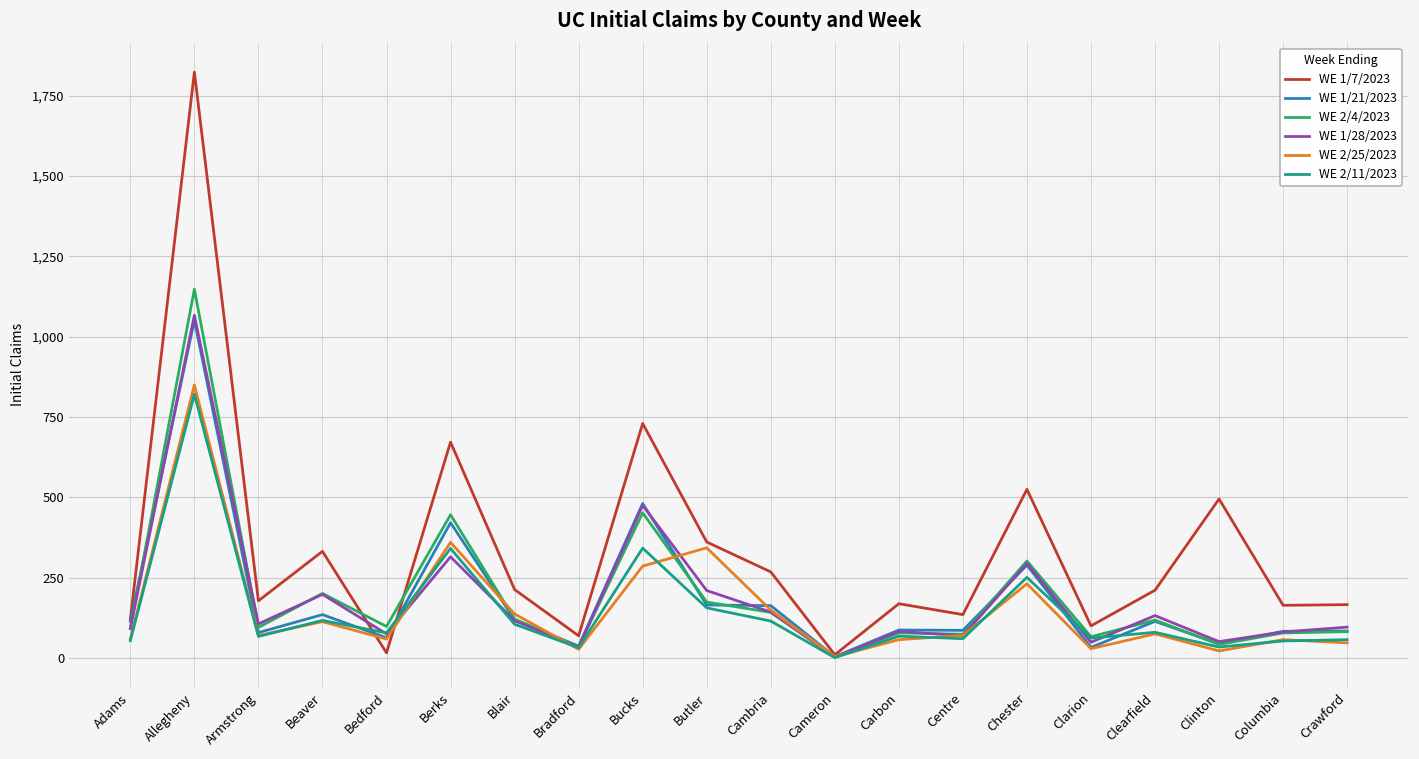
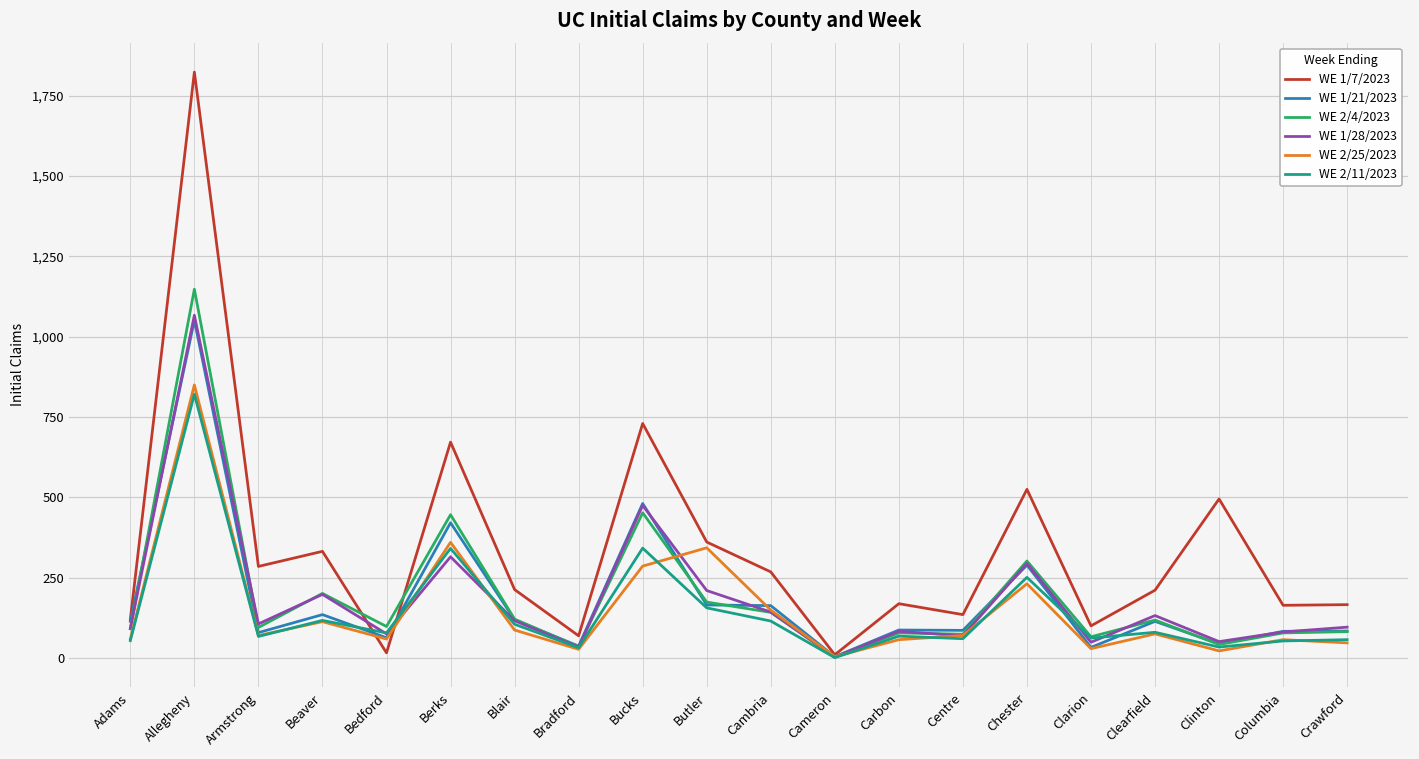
WE 1/7/2023, Armstrong: 180 -> 290
WE 2/25/2023, Blair: 140 -> 90
